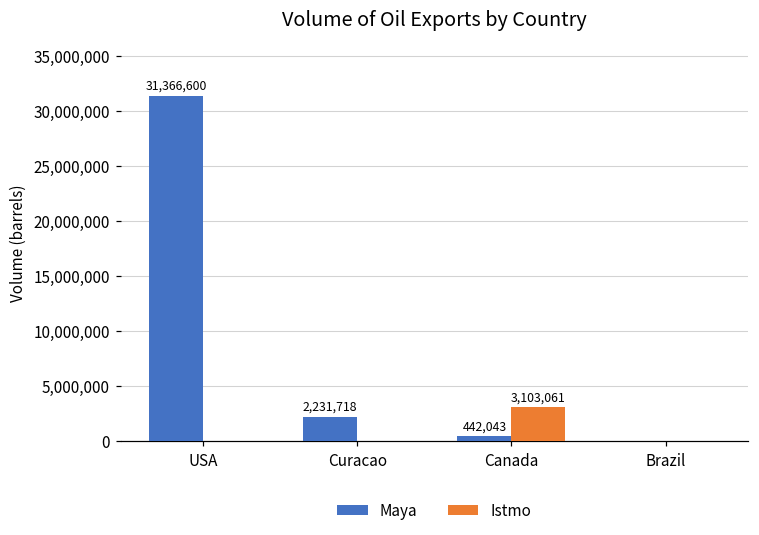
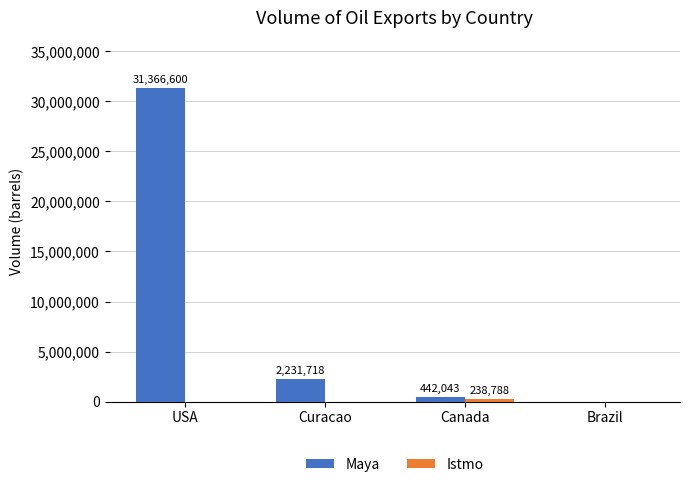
Istmo, Canada: 3,103,061 -> 238,788
